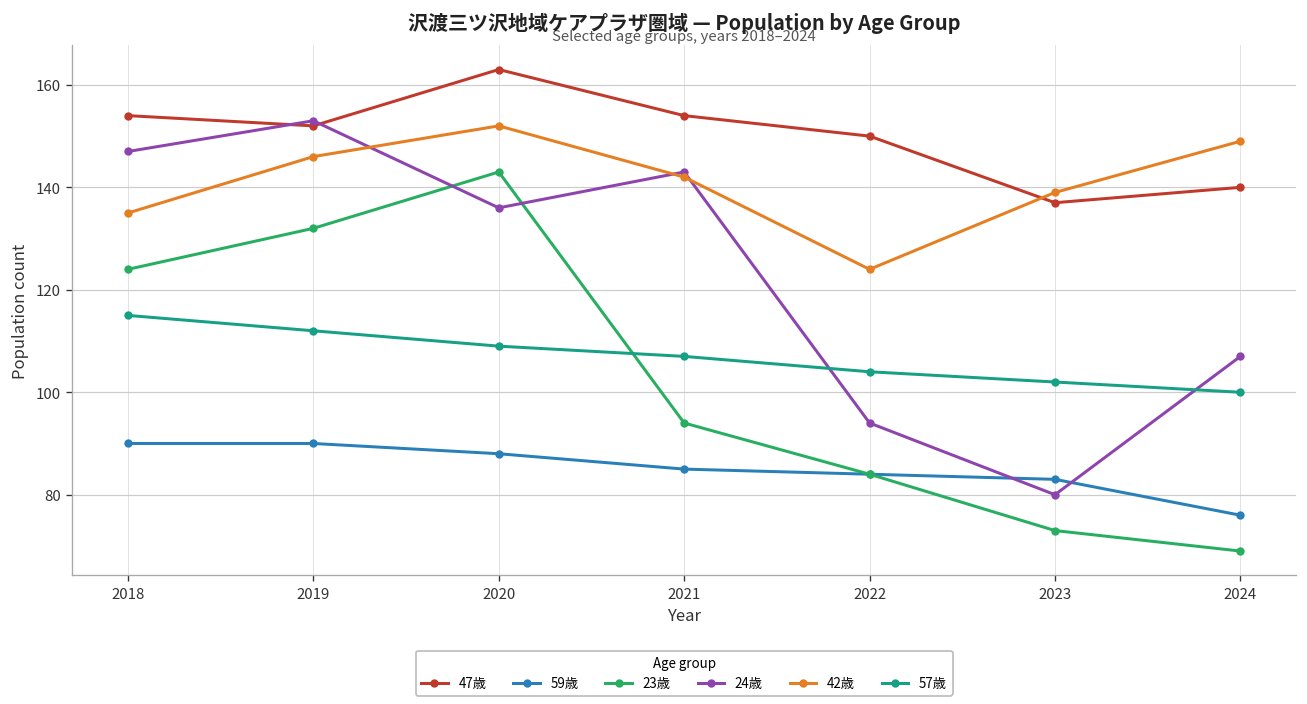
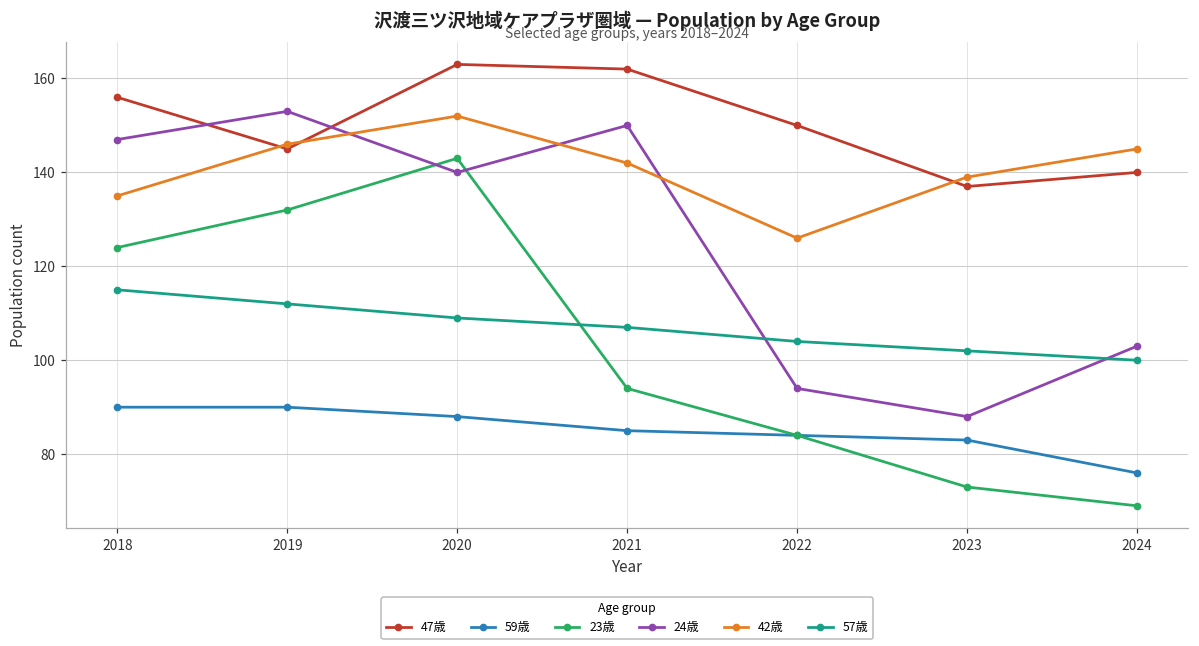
47歳, 2018: 154 -> 156
47歳, 2019: 152 -> 145
24歳, 2020: 136 -> 140
47歳, 2021: 154 -> 162
24歳, 2021: 143 -> 150
42歳, 2022: 124 -> 126
24歳, 2023: 80 -> 88
24歳, 2024: 107 -> 103
42歳, 2024: 149 -> 145
